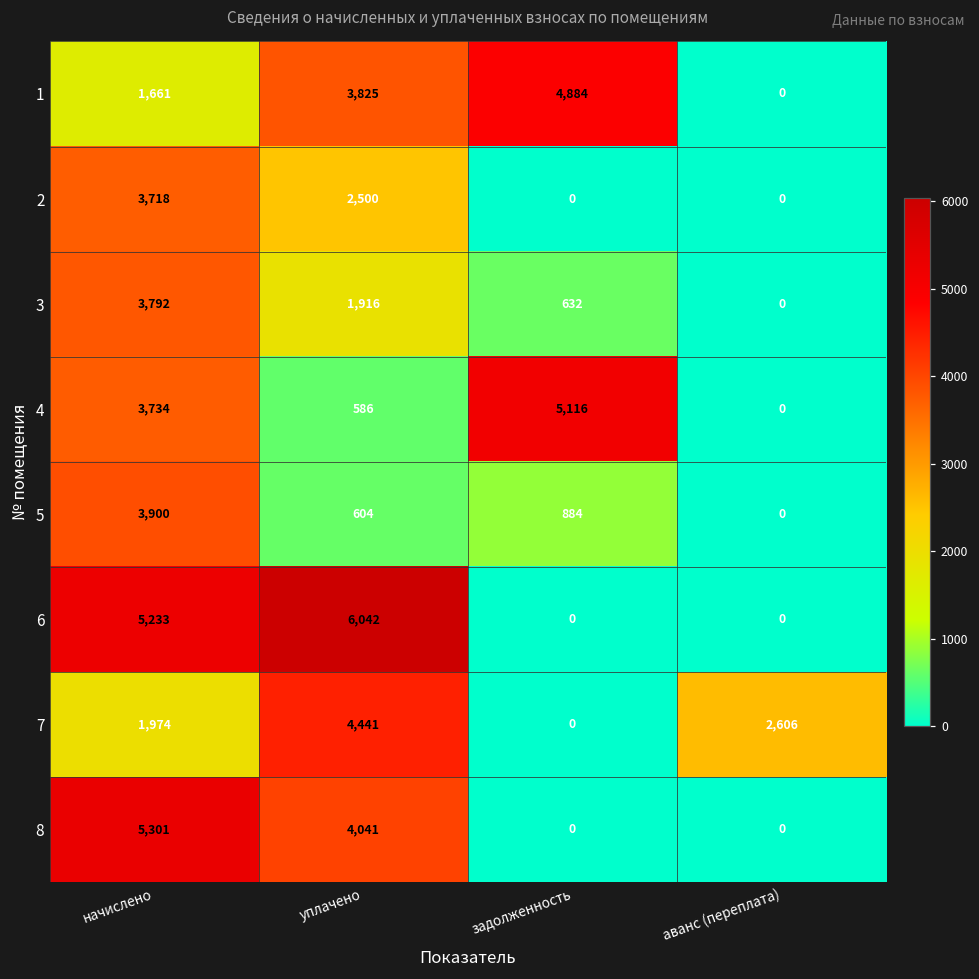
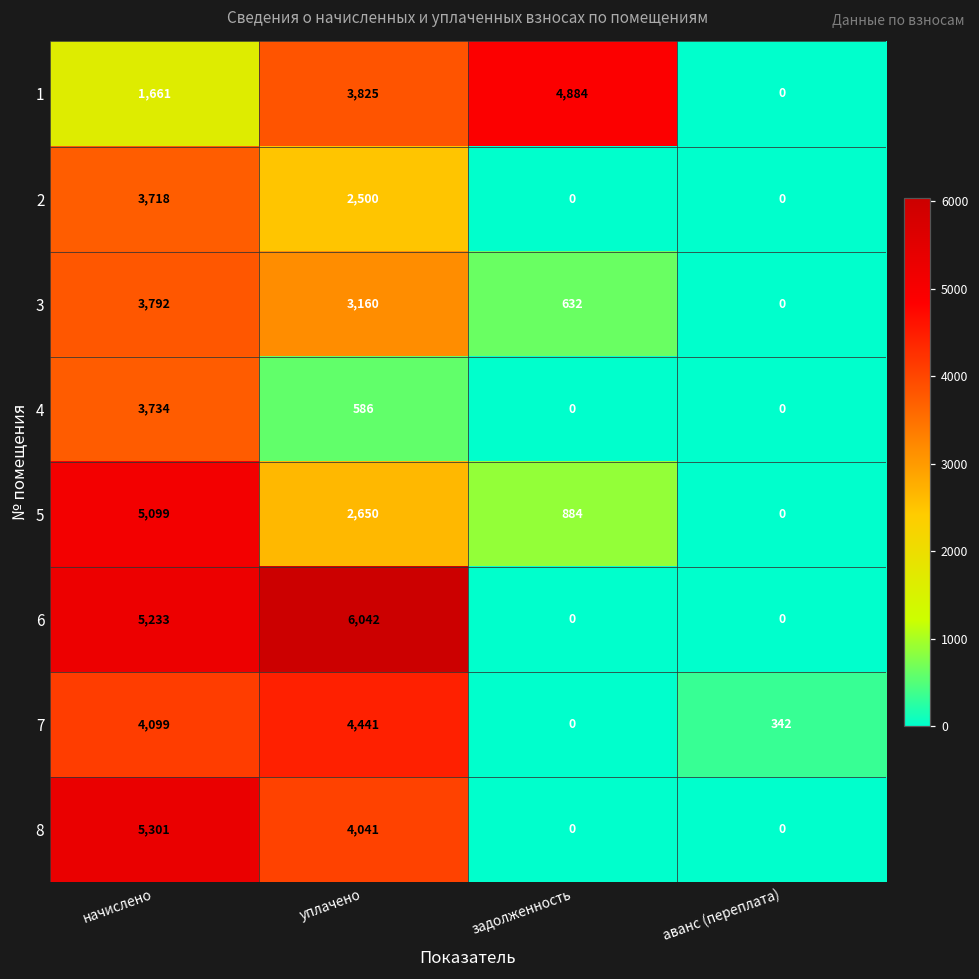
3, уплачено: 1,916 -> 3,160
4, задолженность: 5,116 -> 0
5, начислено: 3,900 -> 5,099
5, уплачено: 604 -> 2,650
7, начислено: 1,974 -> 4,099
7, аванс (переплата): 2,606 -> 342
